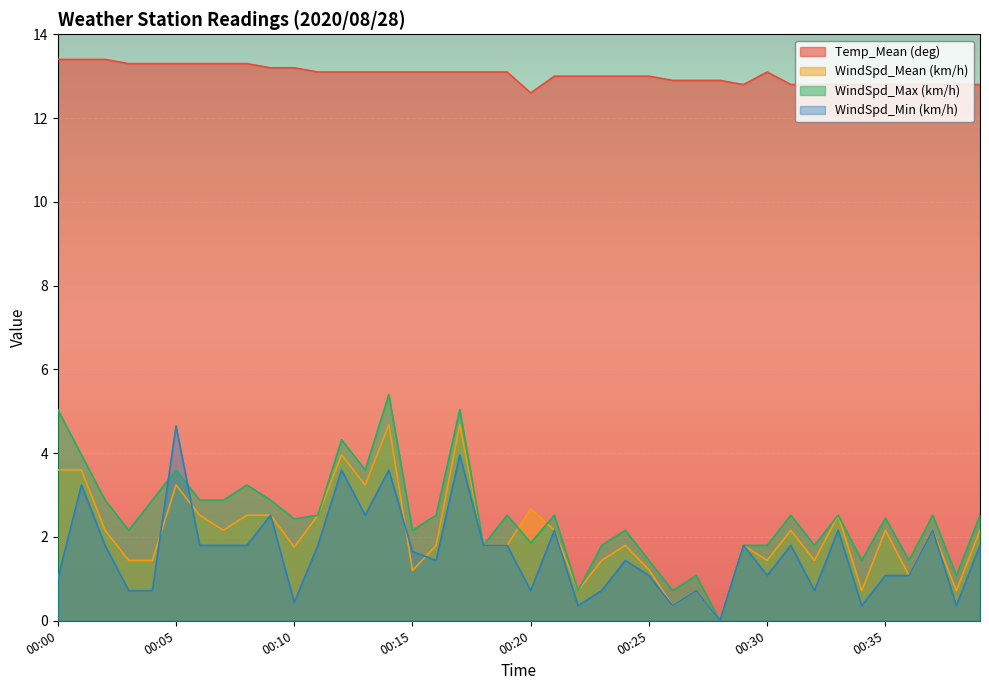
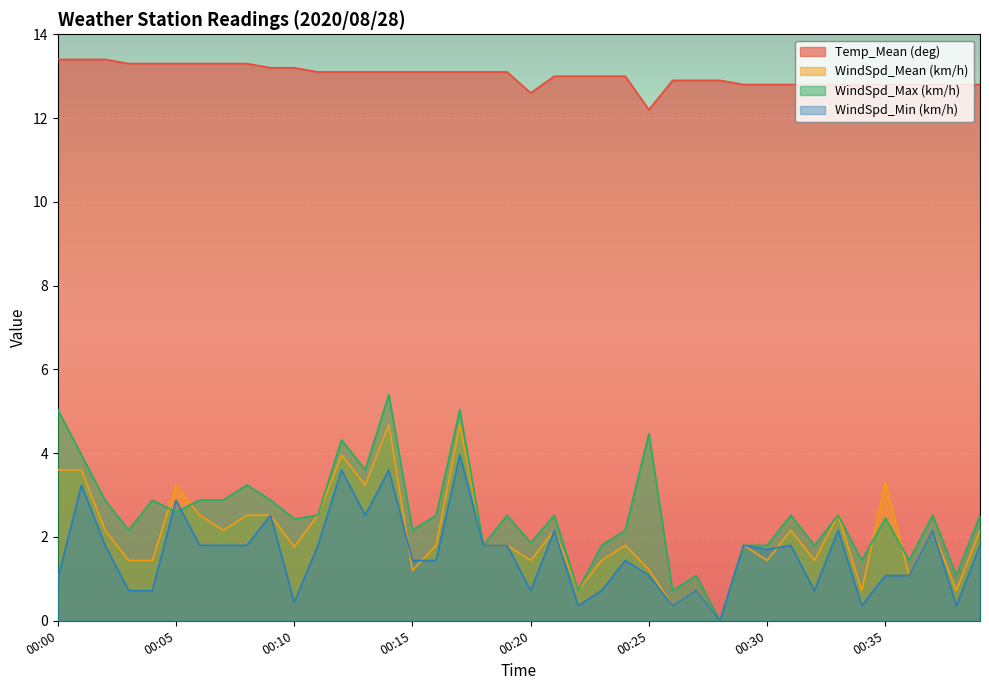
WindSpd_Max (km/h), 00:05: 3.6 -> 2.6
WindSpd_Min (km/h), 00:05: 4.7 -> 2.9
WindSpd_Min (km/h), 00:15: 1.7 -> 1.4
WindSpd_Mean (km/h), 00:20: 2.7 -> 1.4
Temp_Mean (deg), 00:25: 13.0 -> 12.2
WindSpd_Max (km/h), 00:25: 1.4 -> 4.5
Temp_Mean (deg), 00:30: 13.1 -> 12.8
WindSpd_Min (km/h), 00:30: 1.1 -> 1.7
WindSpd_Mean (km/h), 00:35: 2.2 -> 3.3
